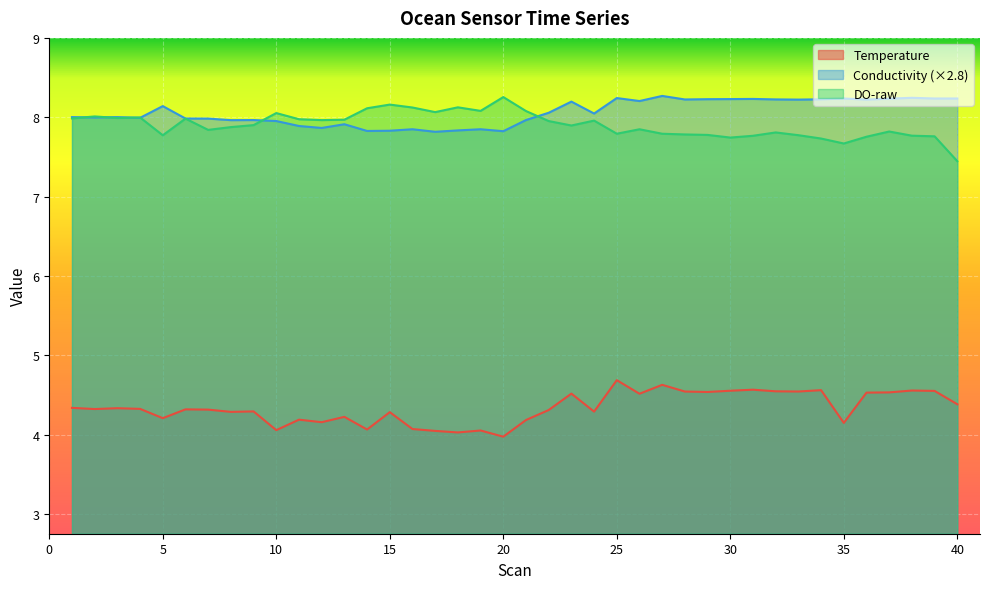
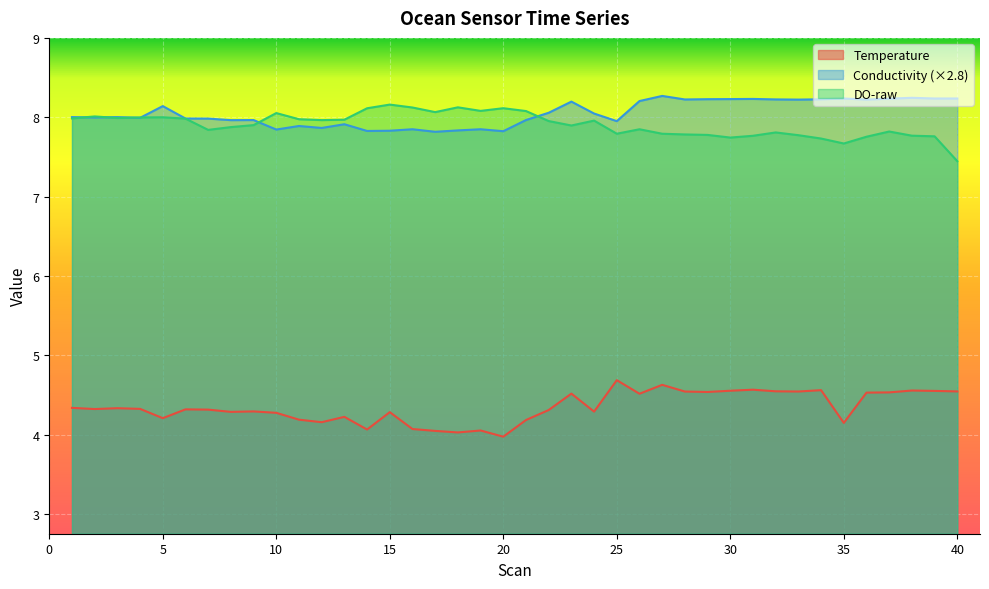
DO-raw, 5: 7.8 -> 8.0
Temperature, 10: 4.1 -> 4.3
Conductivity (×2.8), 10: 8.0 -> 7.8
DO-raw, 20: 8.3 -> 8.1
Conductivity (×2.8), 25: 8.2 -> 8.0
Temperature, 40: 4.4 -> 4.5
